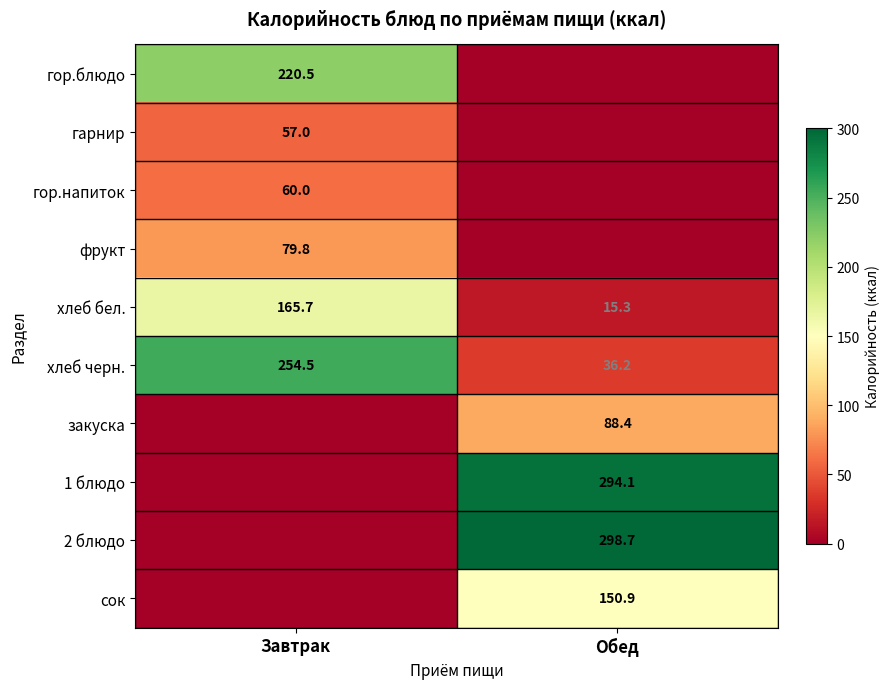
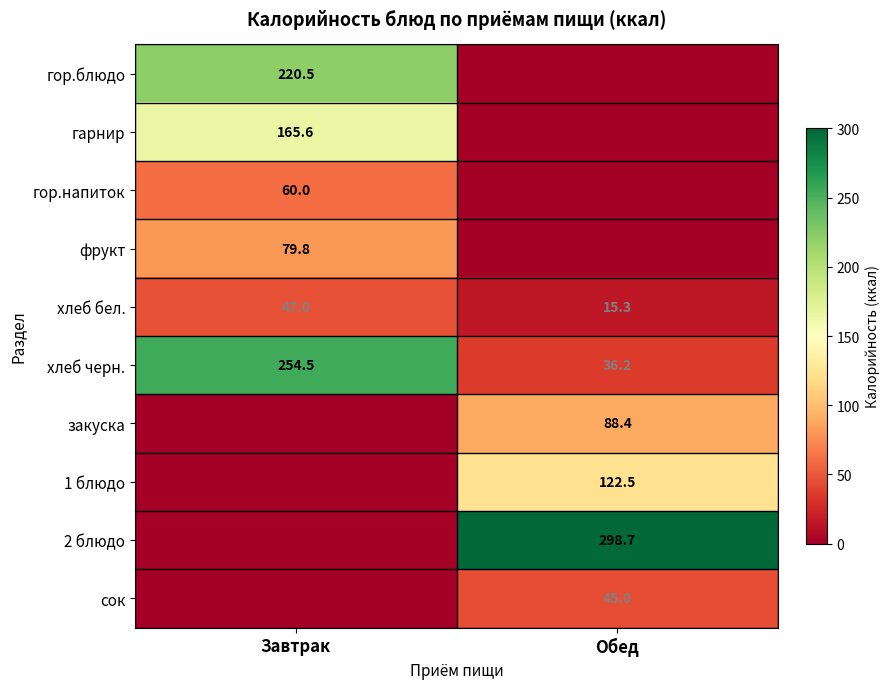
гарнир, Завтрак: 57.0 -> 165.6
хлеб бел., Завтрак: 165.7 -> 47.0
1 блюдо, Обед: 294.1 -> 122.5
сок, Обед: 150.9 -> 45.0
